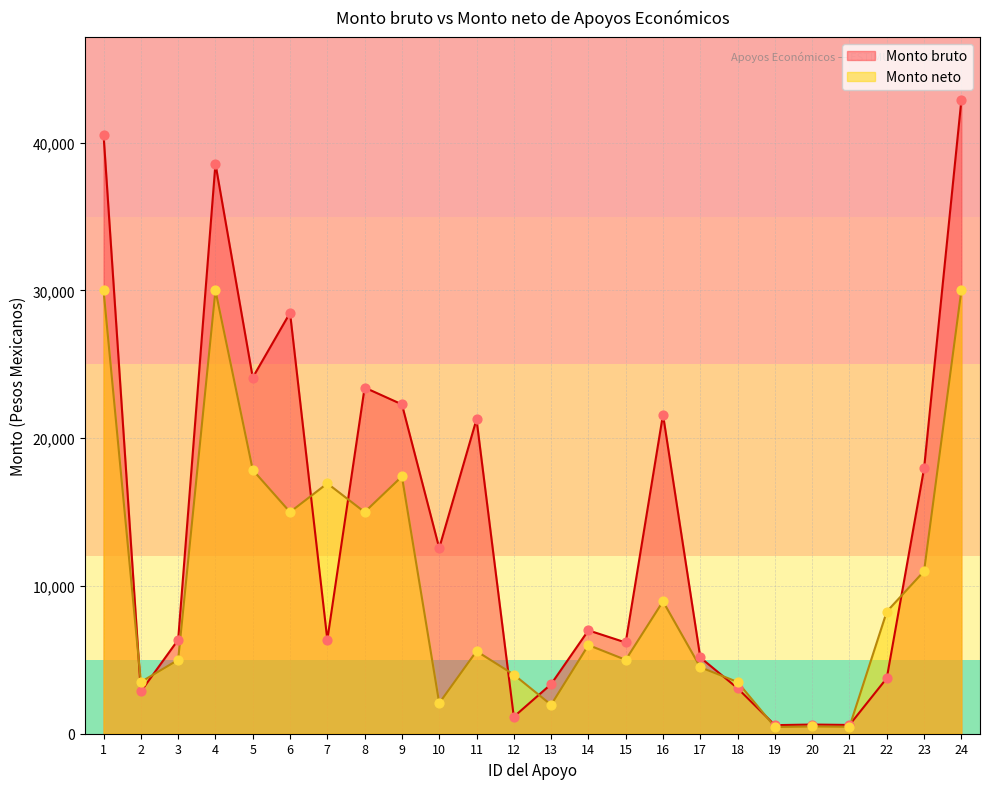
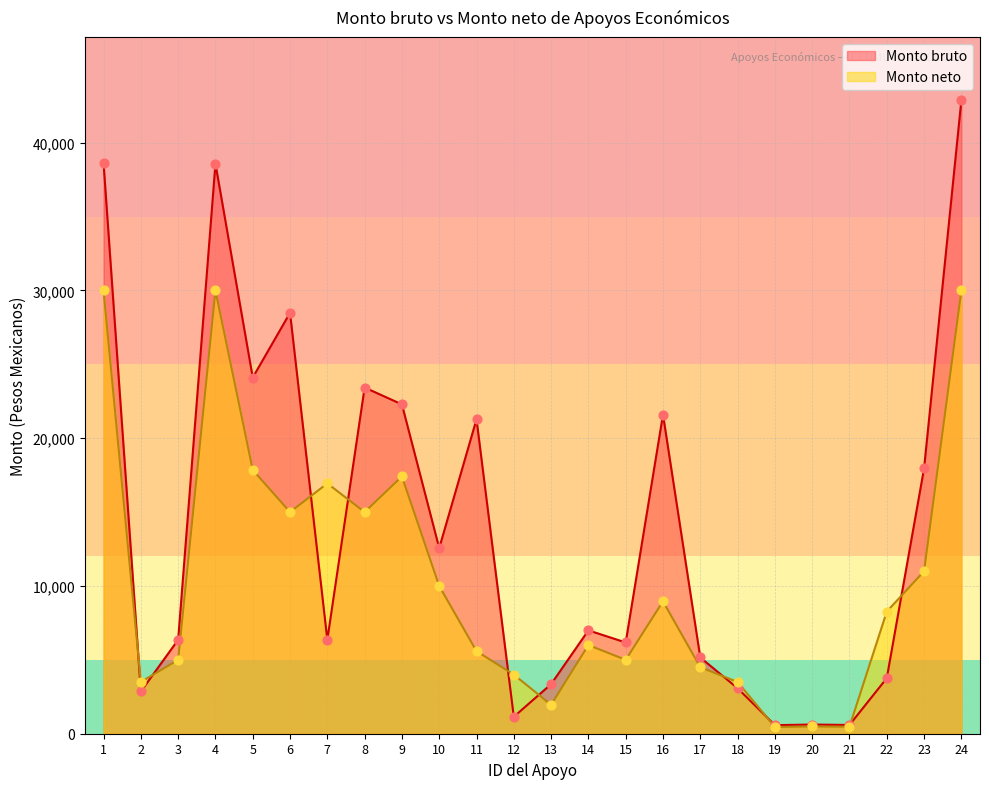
Monto bruto, 1: 40,500 -> 38,600
Monto neto, 10: 2,100 -> 10,000
